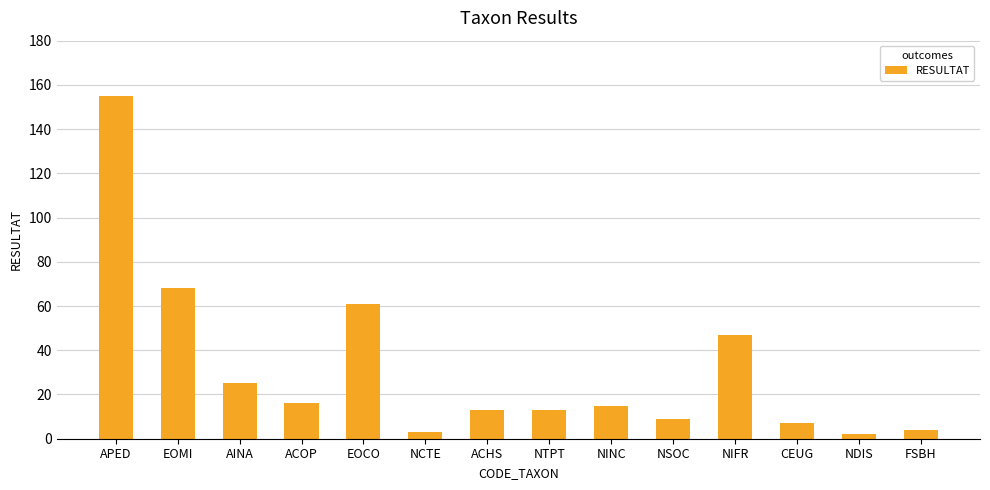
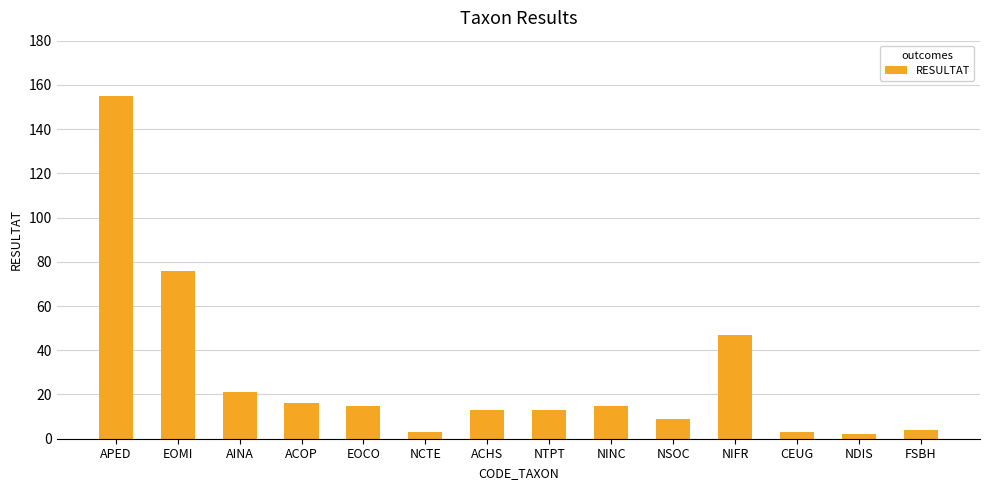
EOMI: 68 -> 76
AINA: 25 -> 21
EOCO: 61 -> 15
CEUG: 7 -> 3
